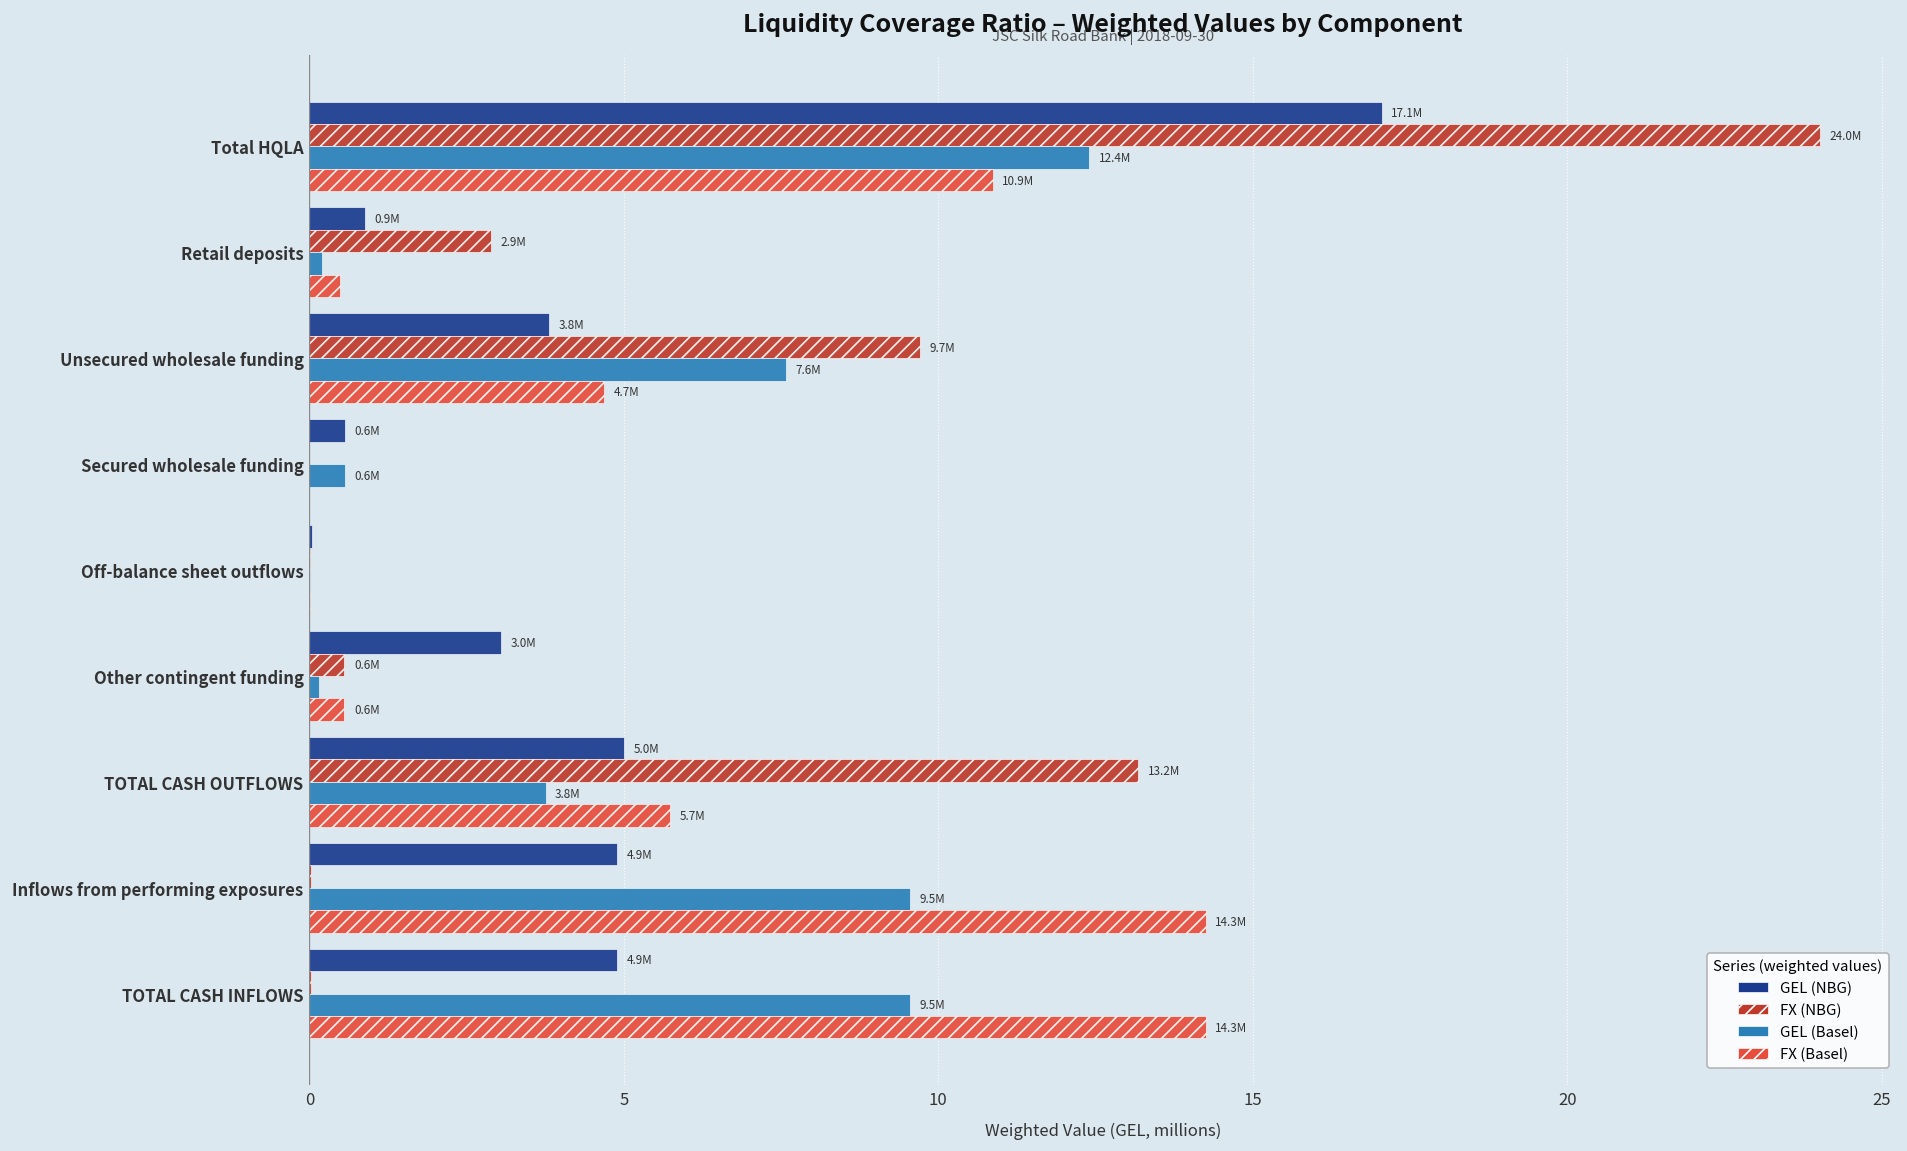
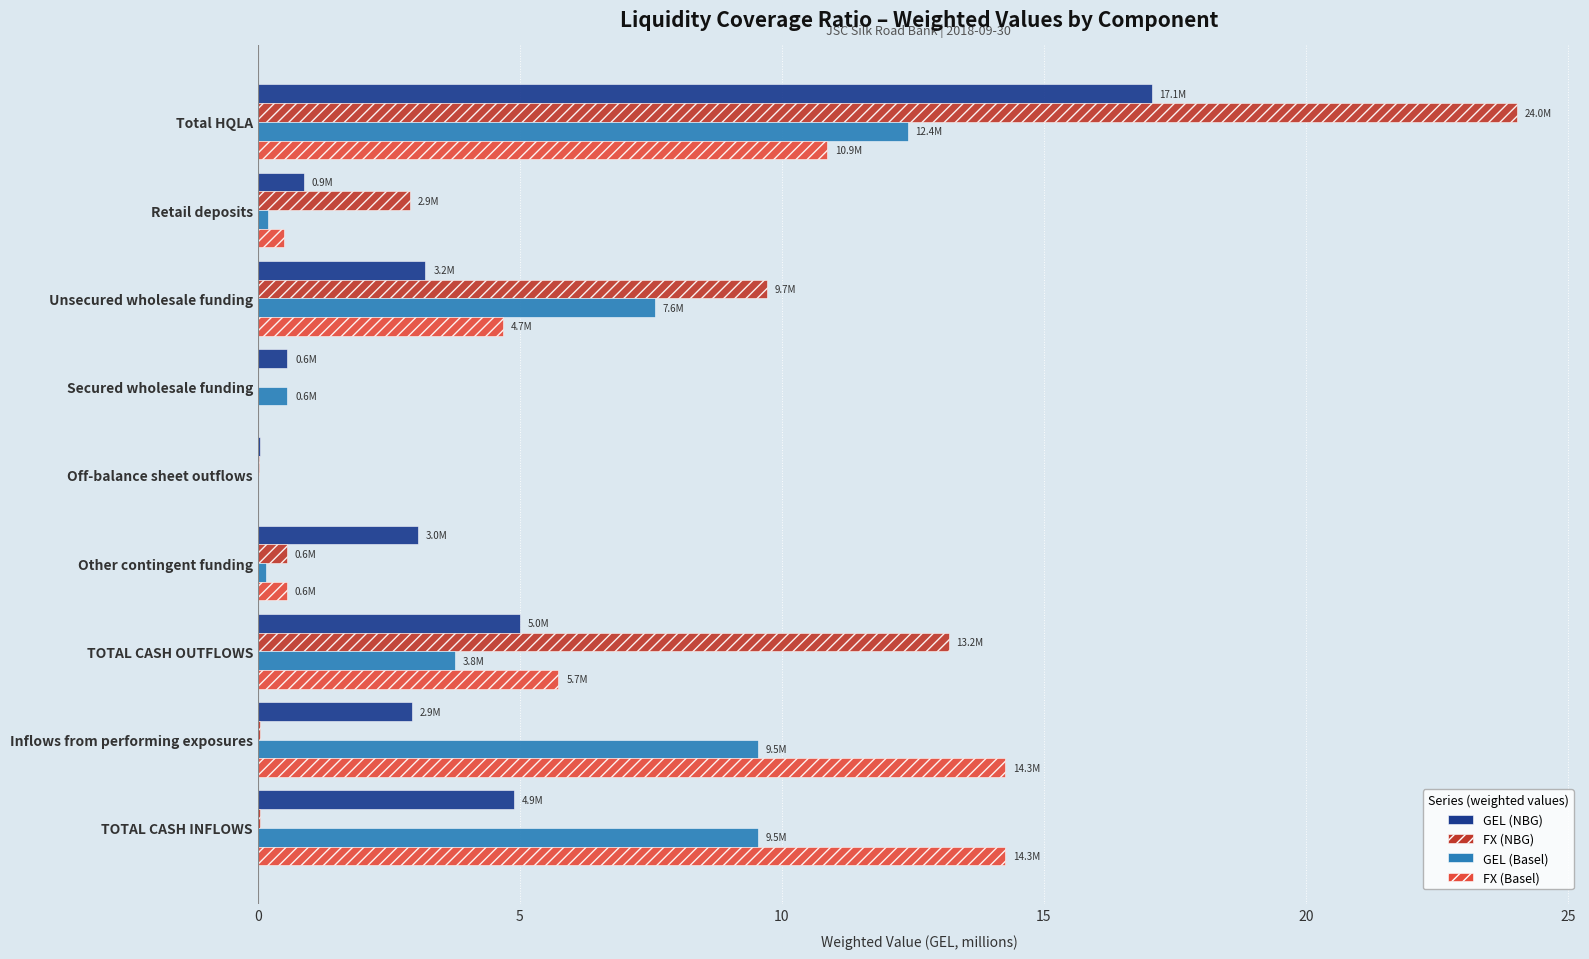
GEL (NBG), Unsecured wholesale funding: 3.8M -> 3.2M
GEL (NBG), Inflows from performing exposures: 4.9M -> 2.9M
